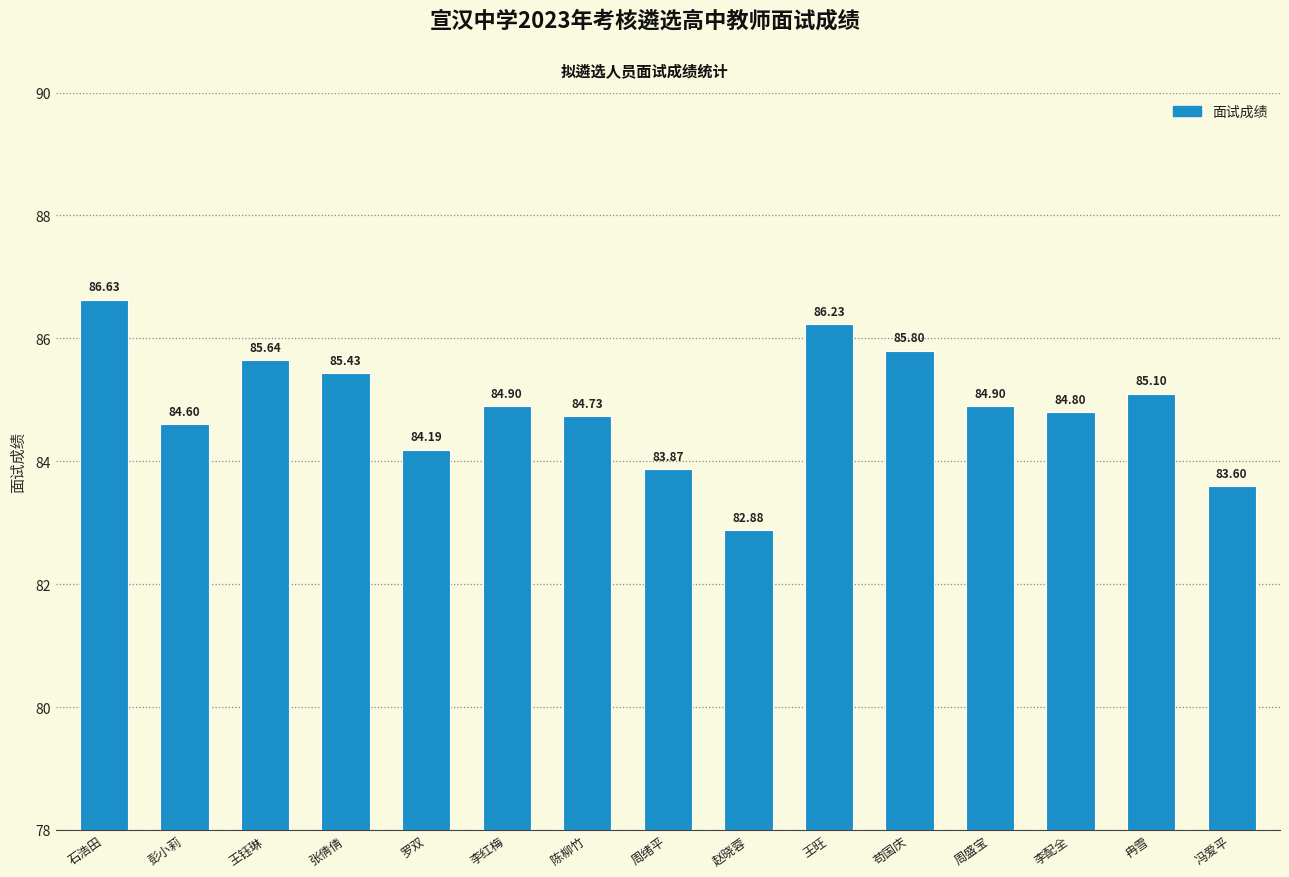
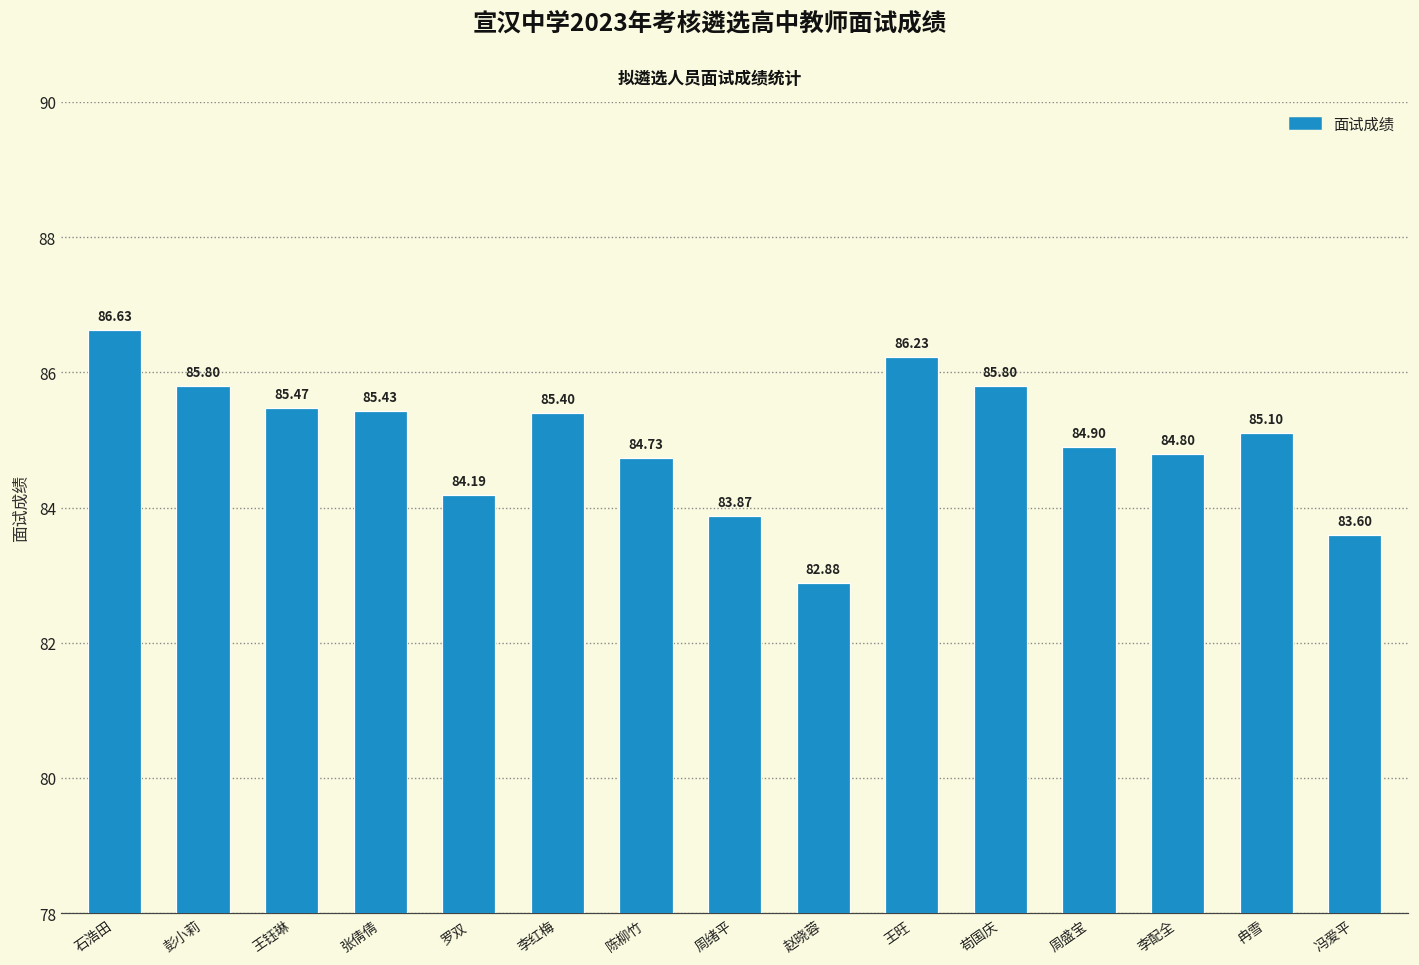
彭小莉: 84.60 -> 85.80
王钰琳: 85.64 -> 85.47
李红梅: 84.90 -> 85.40
